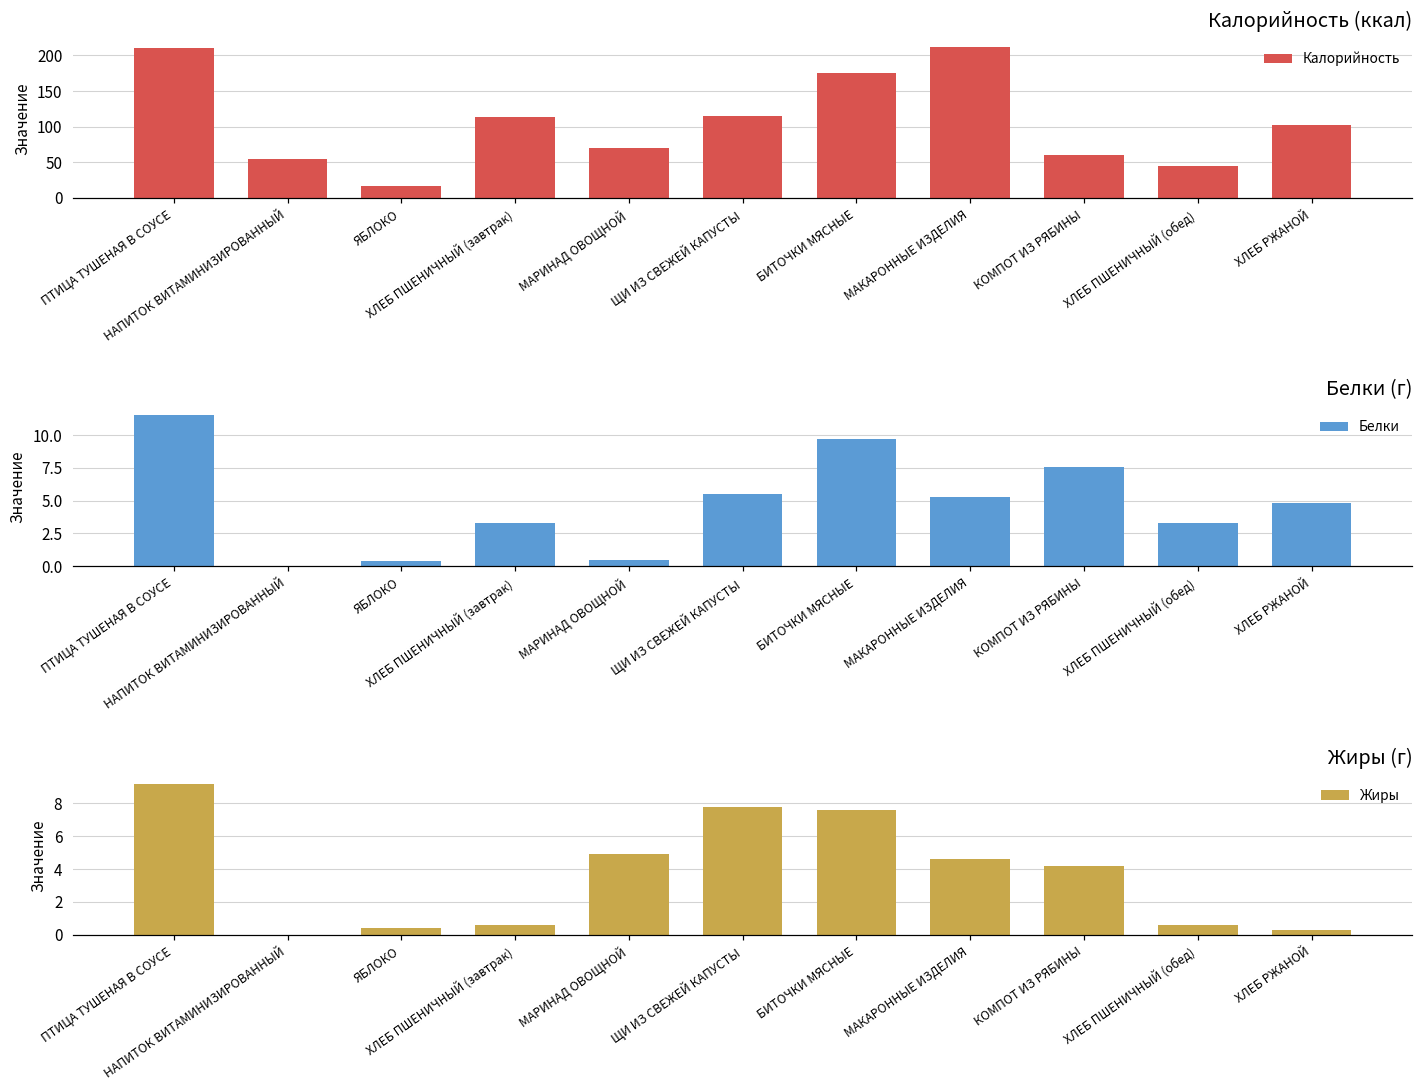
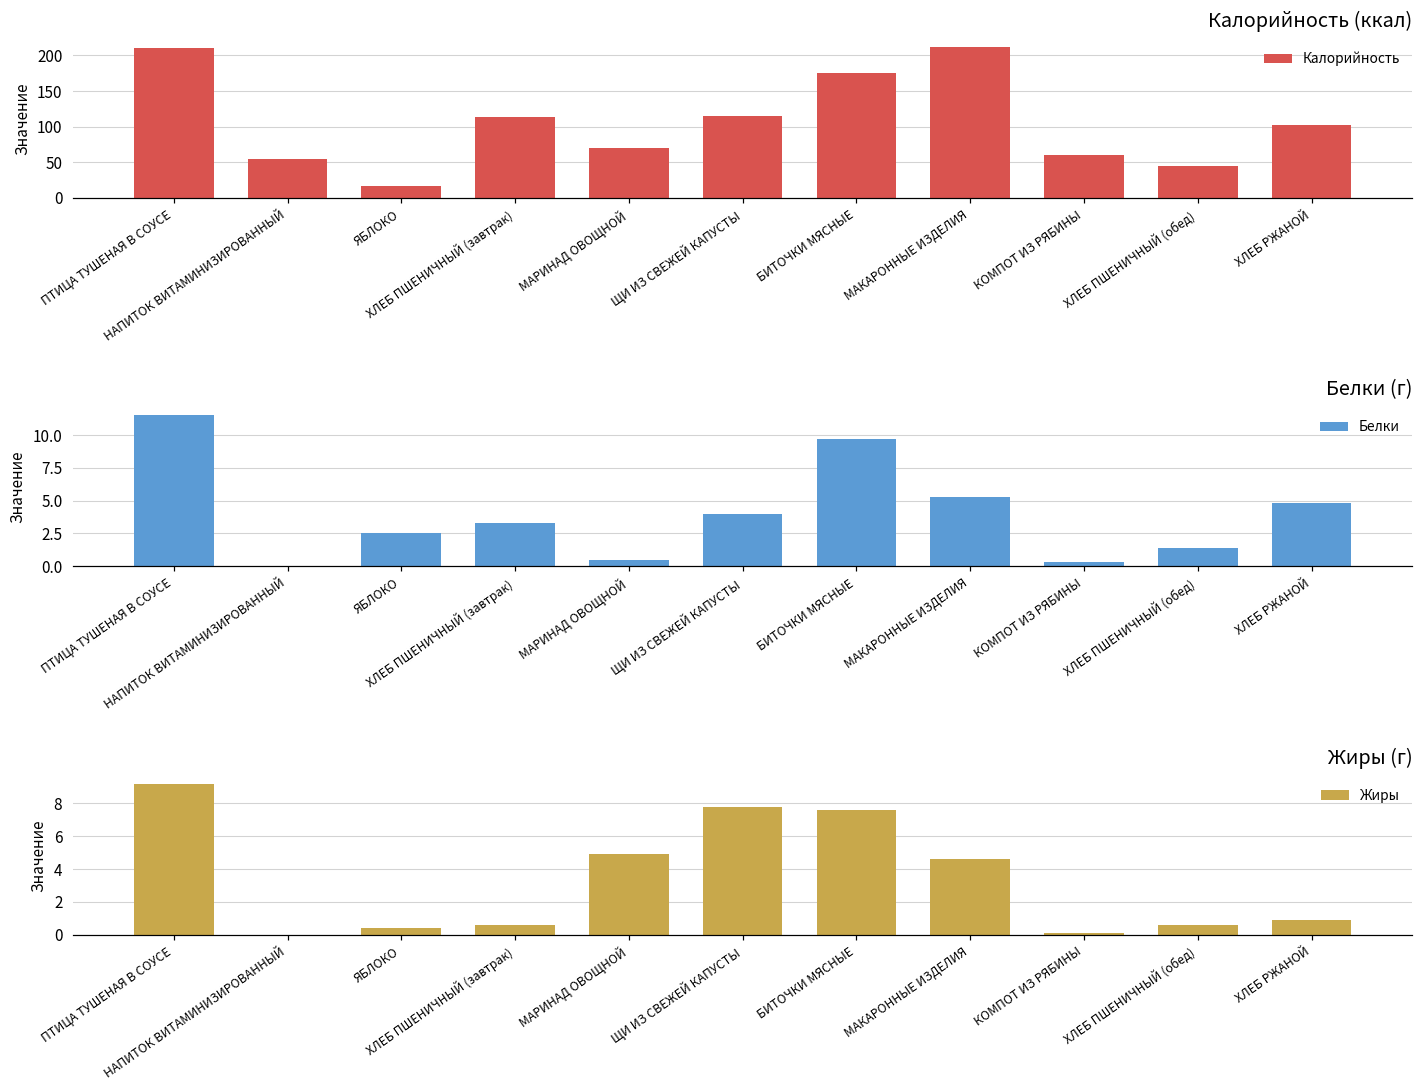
Белки (г), ЯБЛОКО: 0.4 -> 2.5
Белки (г), ЩИ ИЗ СВЕЖЕЙ КАПУСТЫ: 5.5 -> 4.0
Белки (г), КОМПОТ ИЗ РЯБИНЫ: 7.6 -> 0.3
Белки (г), ХЛЕБ ПШЕНИЧНЫЙ (обед): 3.3 -> 1.4
Жиры (г), КОМПОТ ИЗ РЯБИНЫ: 4.2 -> 0.1
Жиры (г), ХЛЕБ РЖАНОЙ: 0.3 -> 0.9
